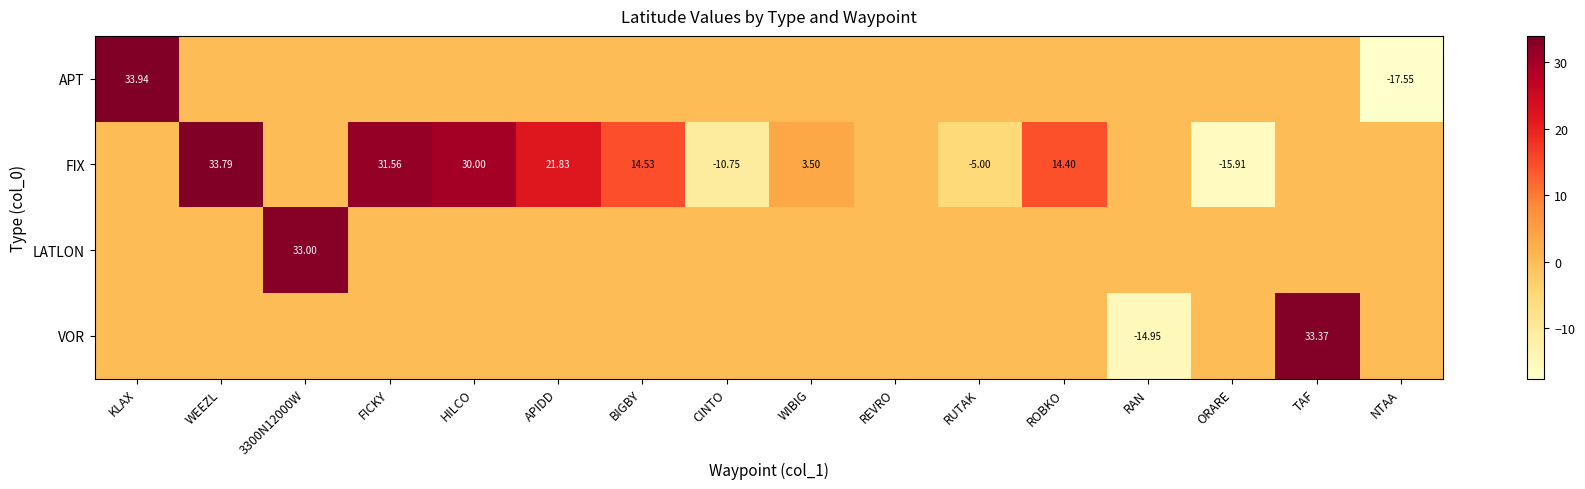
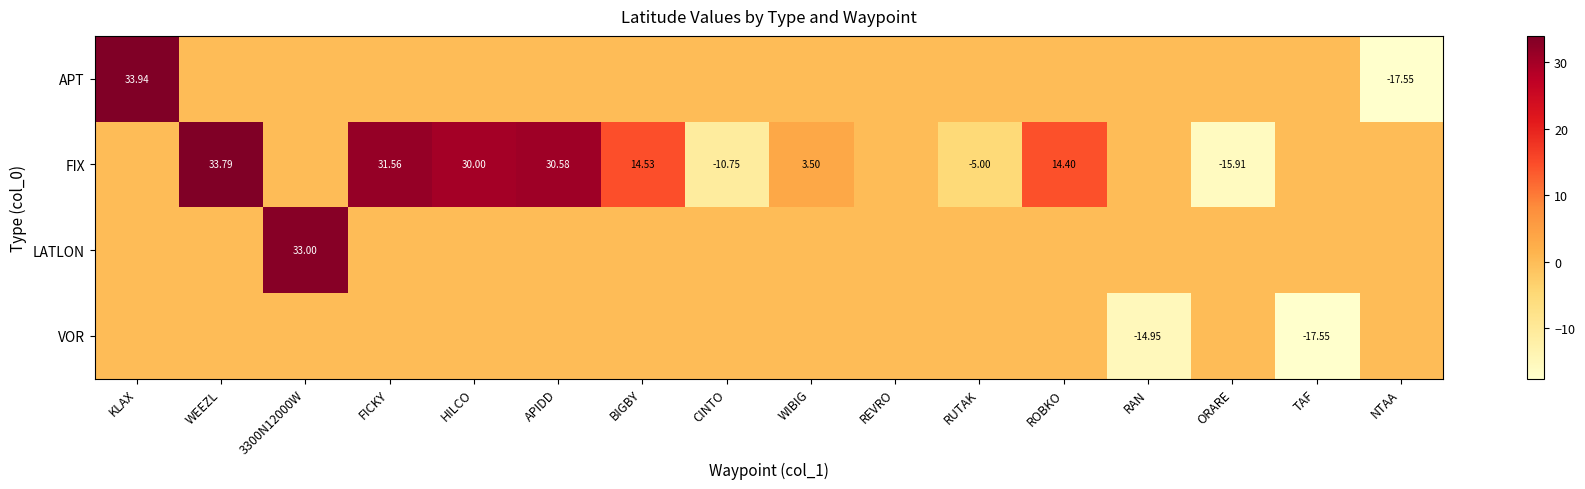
FIX, APIDD: 21.83 -> 30.58
VOR, TAF: 33.37 -> -17.55
